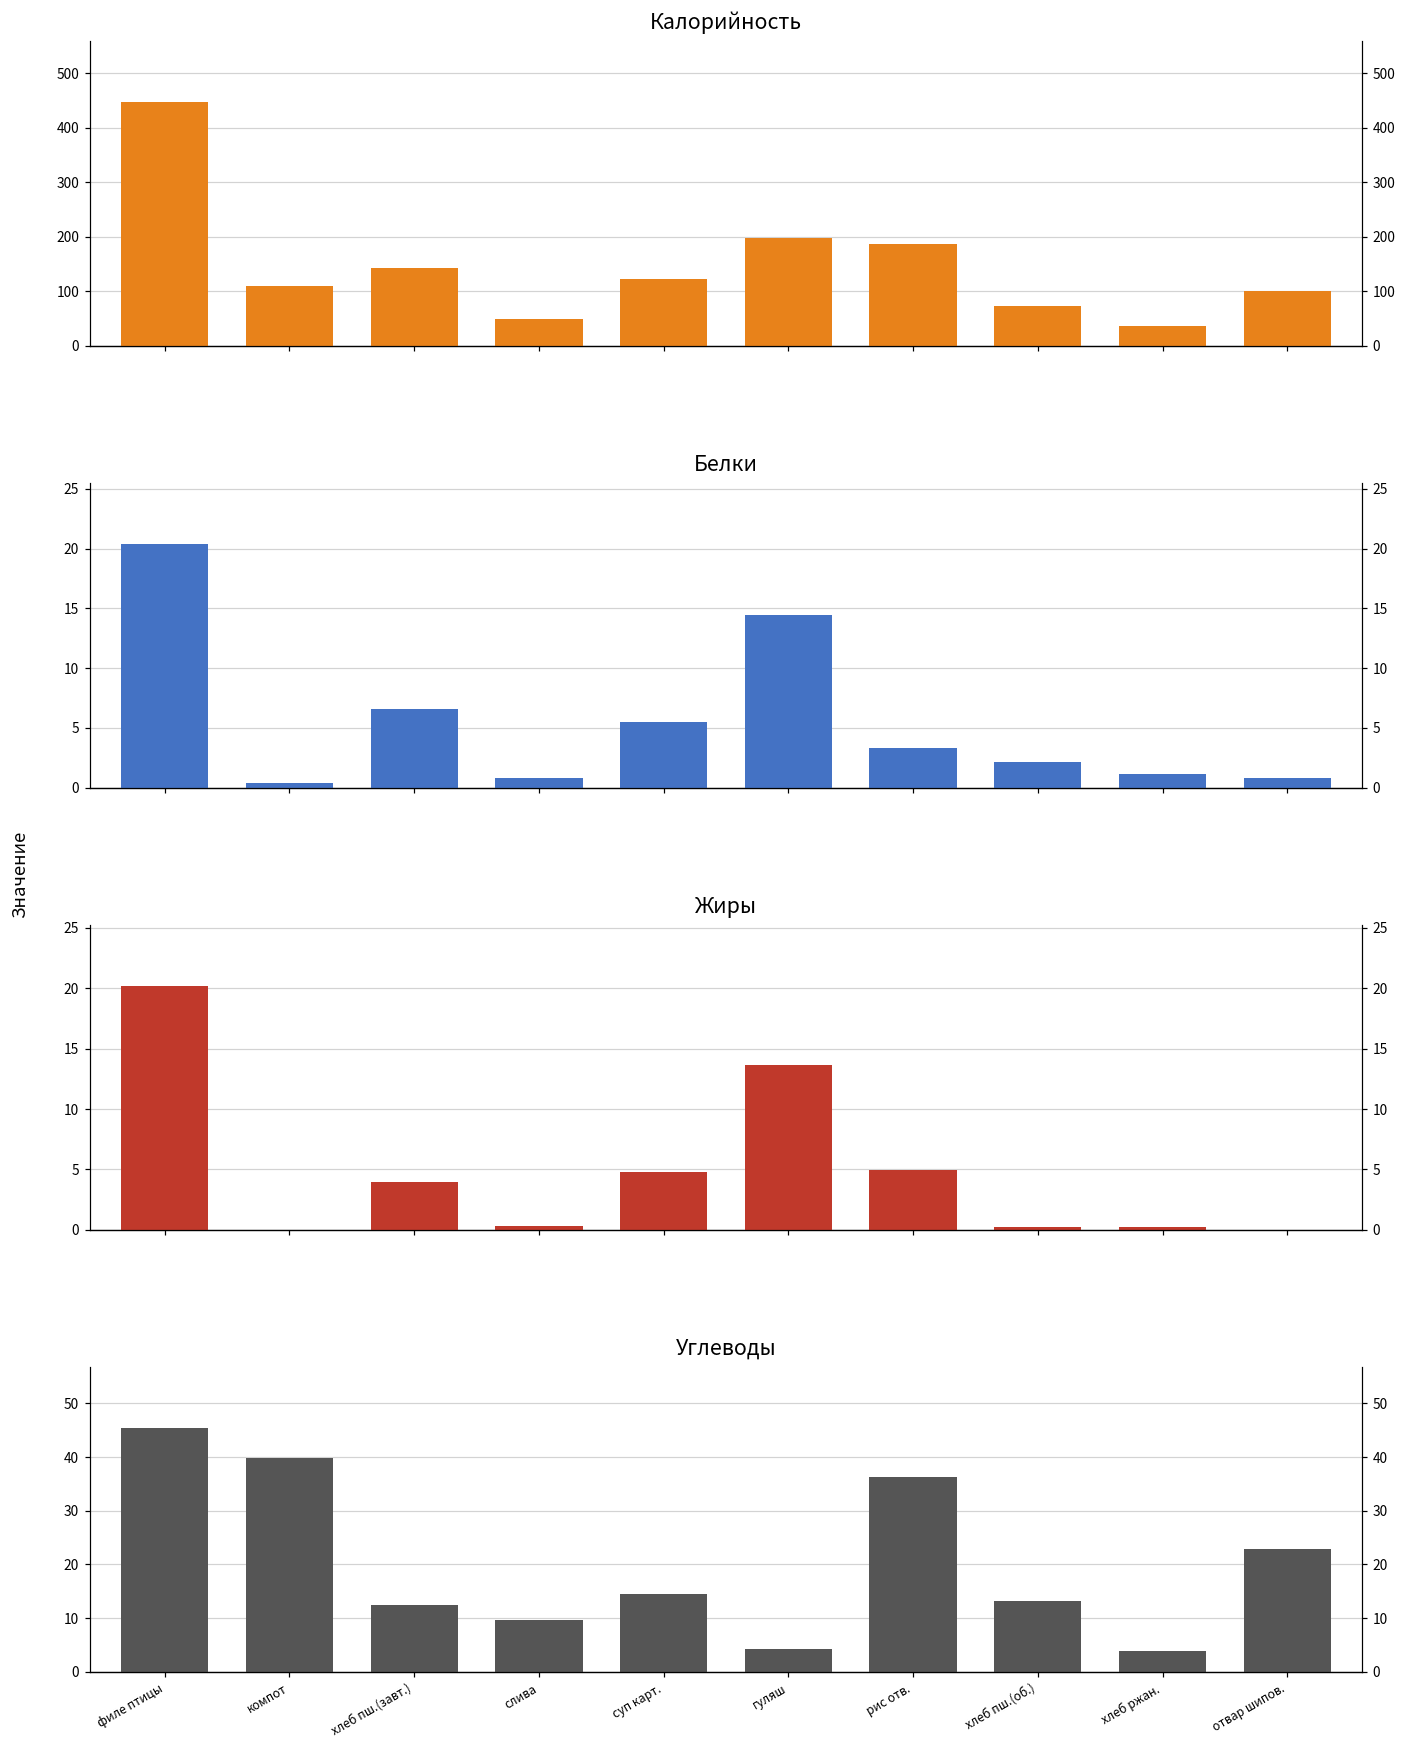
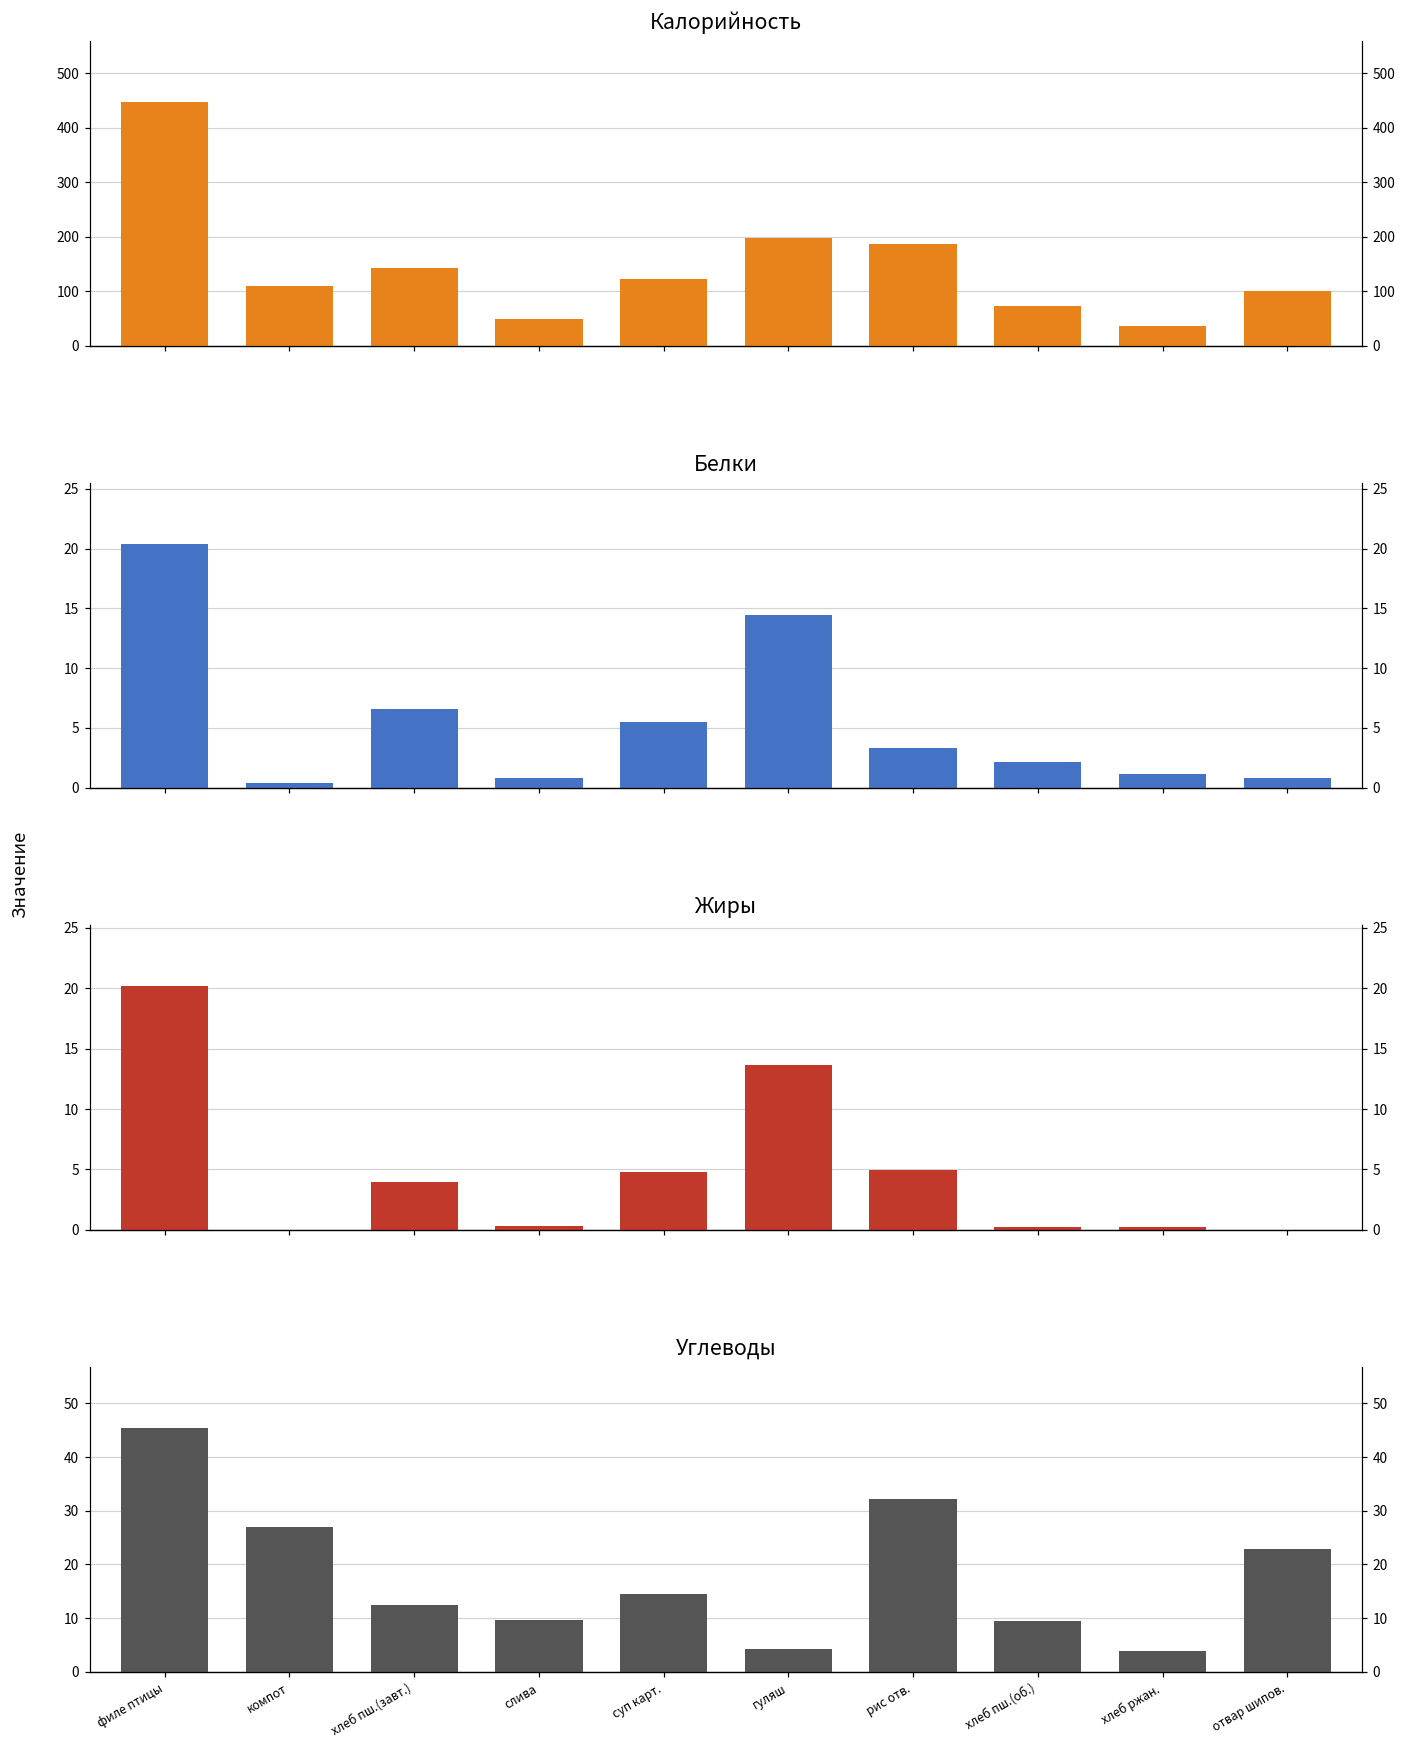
Углеводы, компот: 40 -> 27
Углеводы, рис отв.: 36 -> 32
Углеводы, хлеб пш.(об.): 13 -> 9
